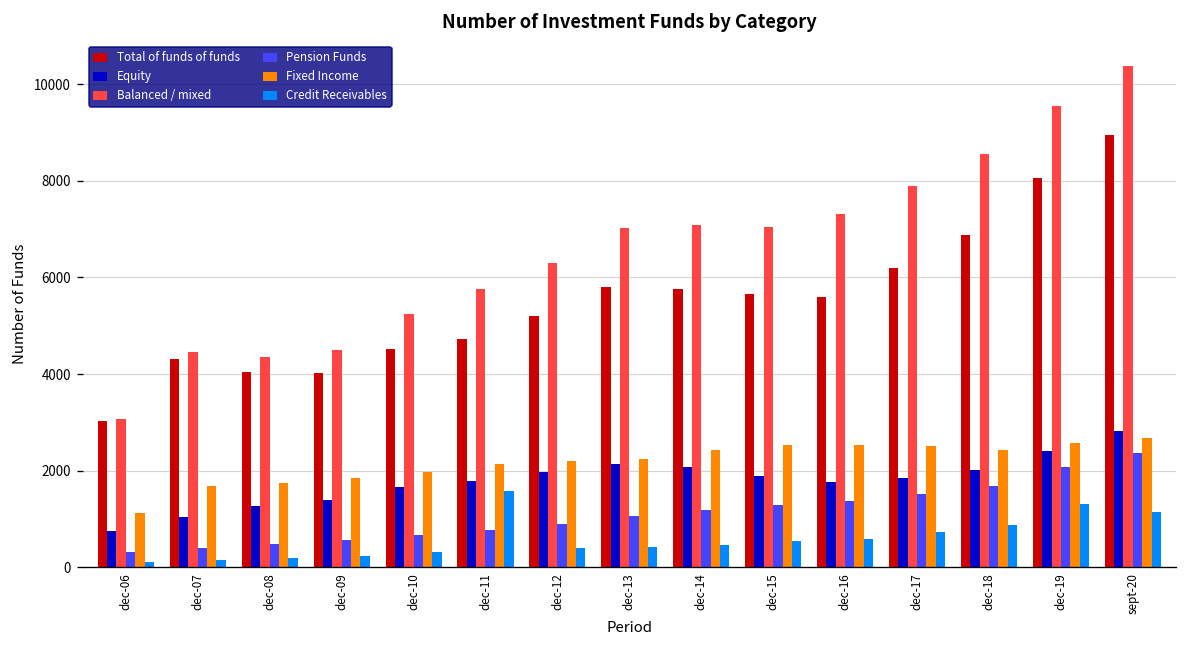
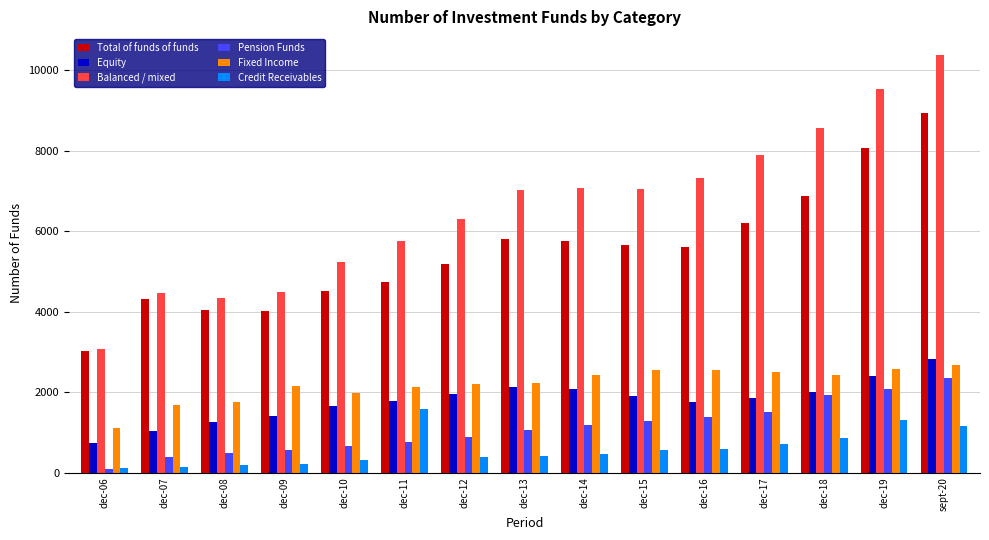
Pension Funds, dec-06: 300 -> 100
Fixed Income, dec-09: 1900 -> 2200
Pension Funds, dec-18: 1700 -> 1900
